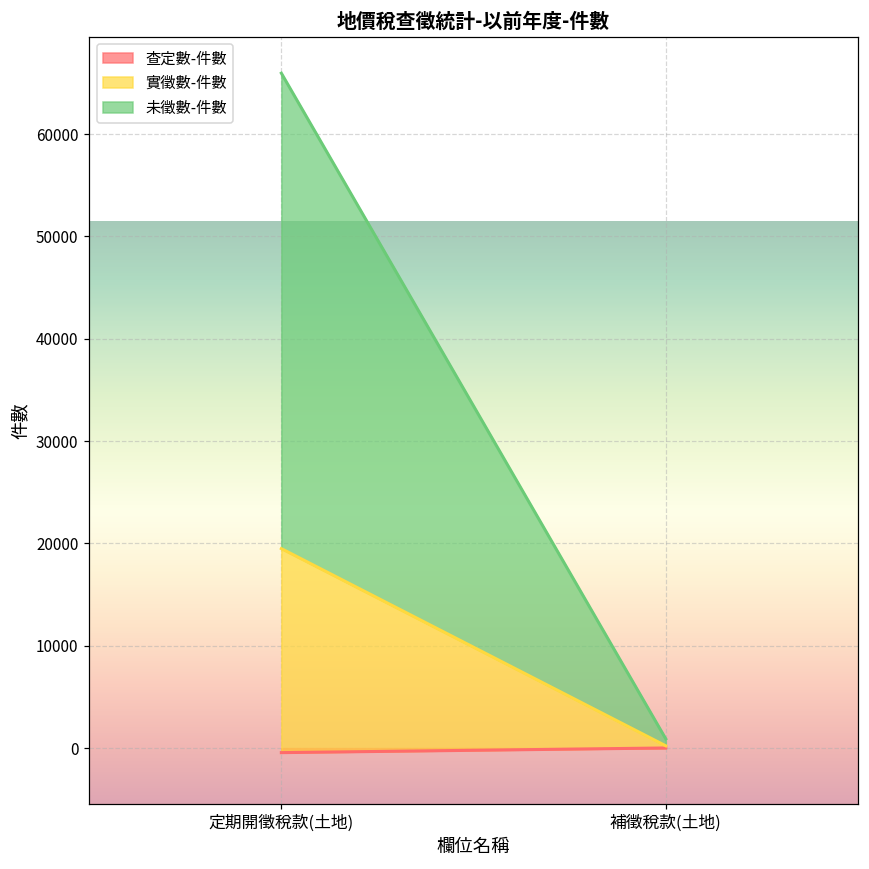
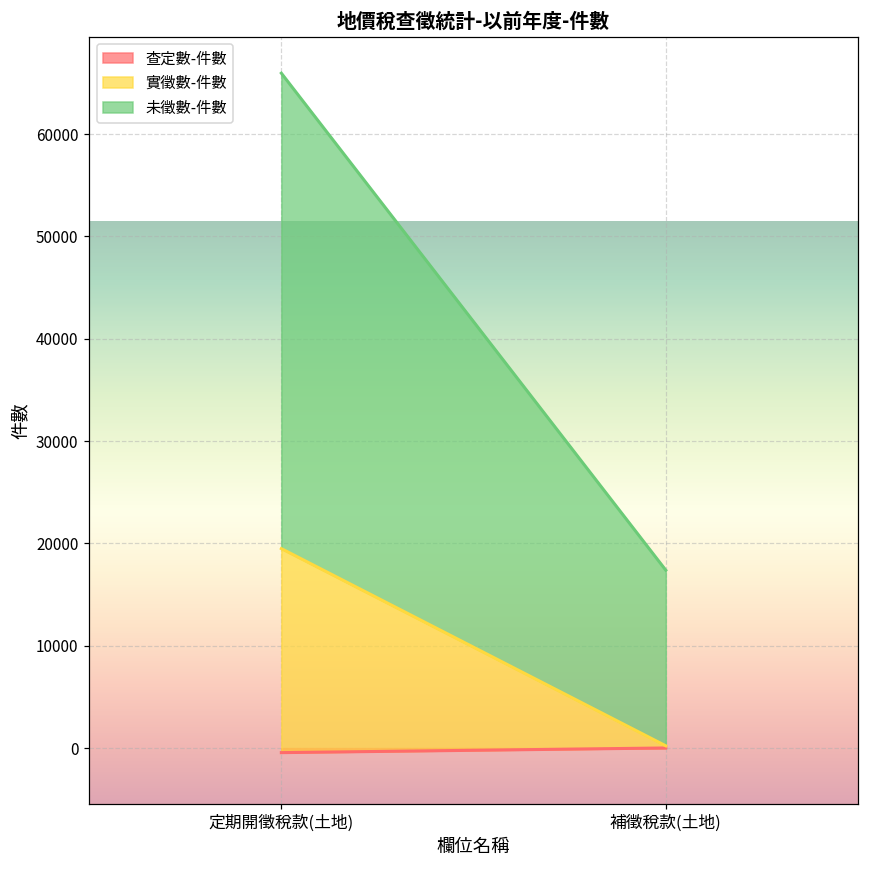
未徵數-件數, 補徵稅款(土地): 1000 -> 17000
